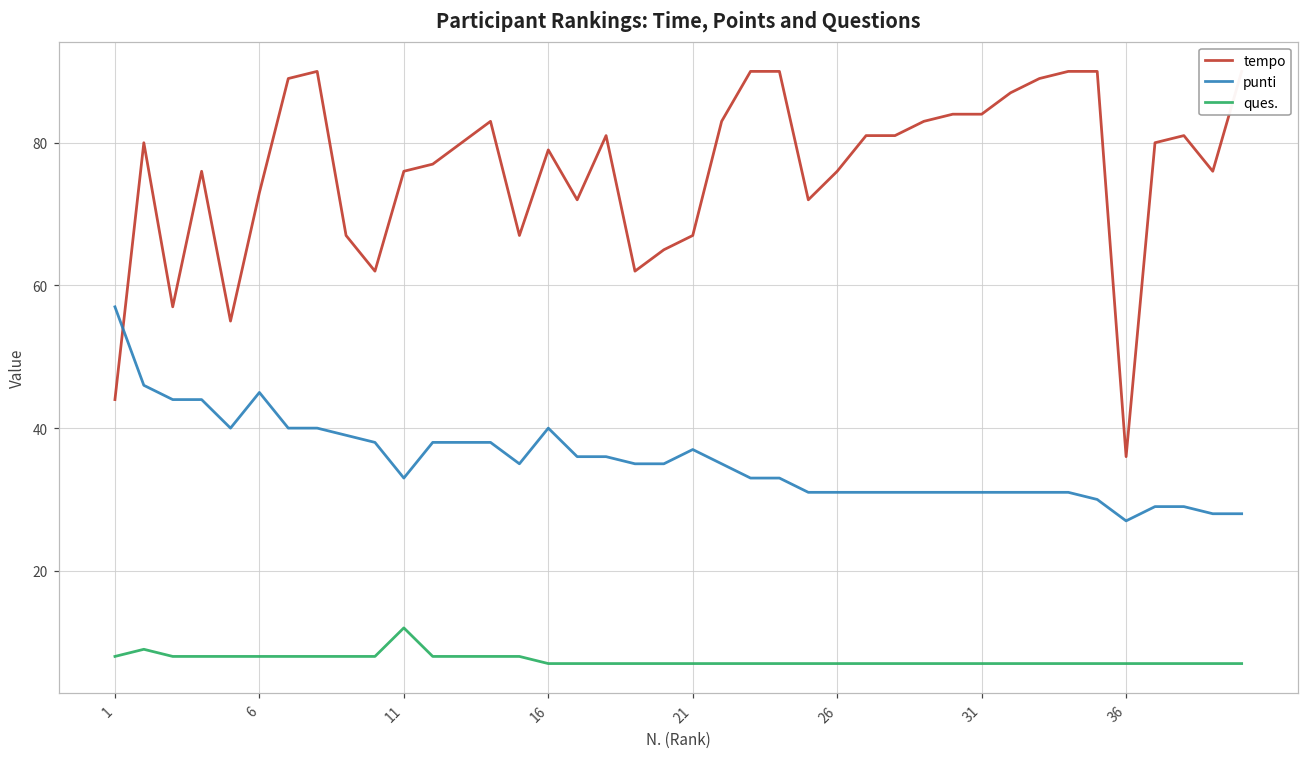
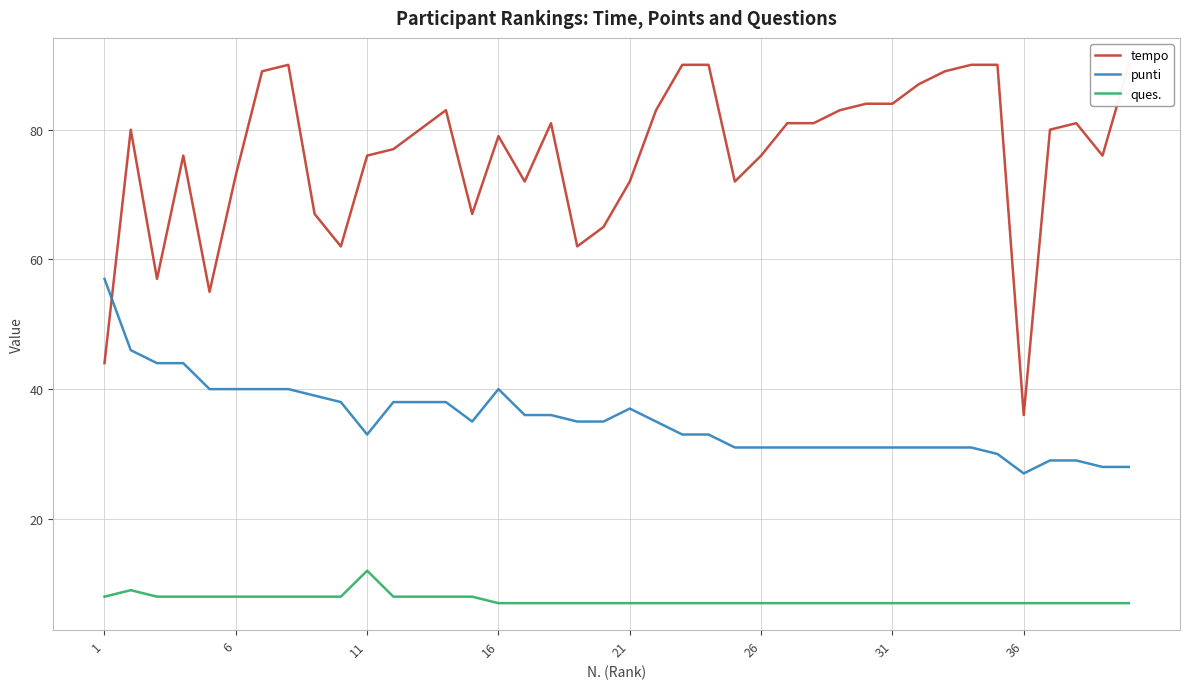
punti, 6: 45 -> 40
tempo, 21: 67 -> 72
